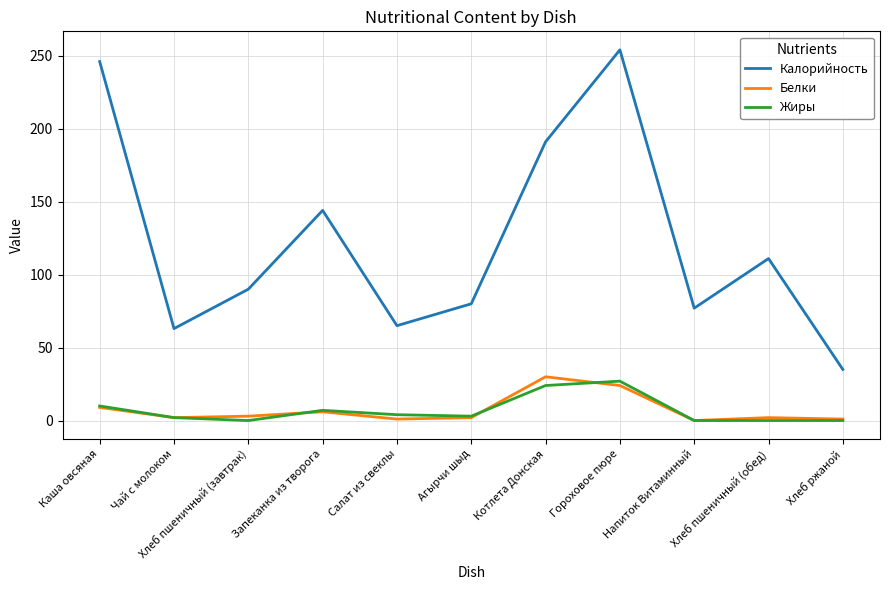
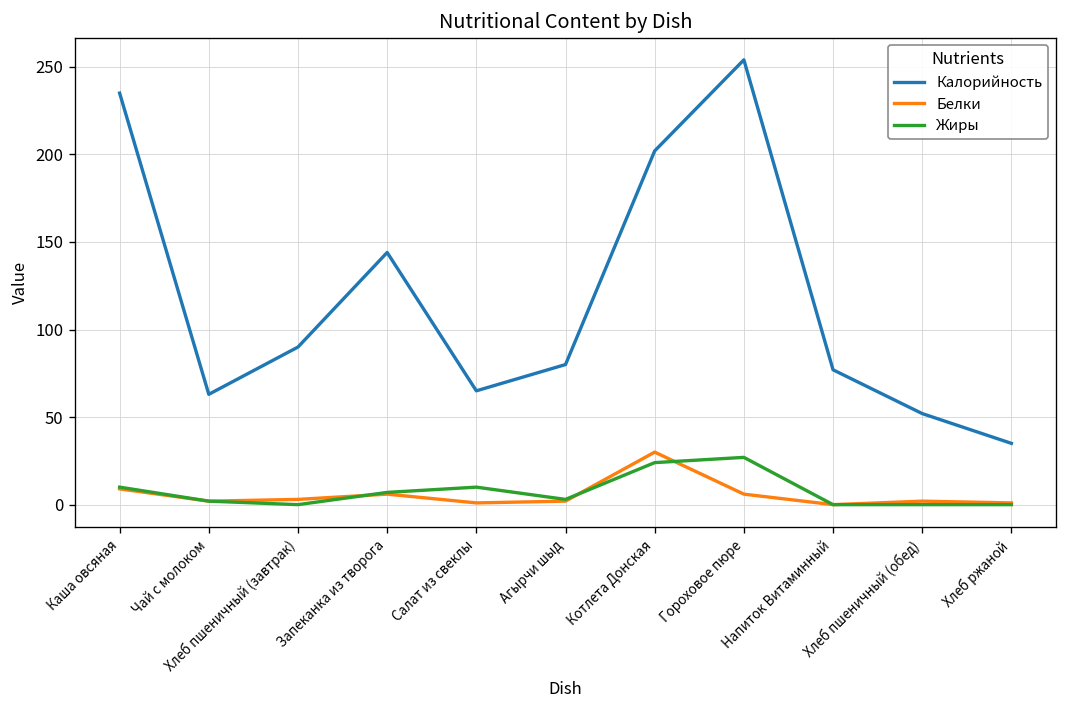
Калорийность, Каша овсяная: 246 -> 235
Жиры, Салат из свеклы: 4 -> 10
Калорийность, Котлета Донская: 191 -> 202
Белки, Гороховое пюре: 24 -> 6
Калорийность, Хлеб пшеничный (обед): 111 -> 52
